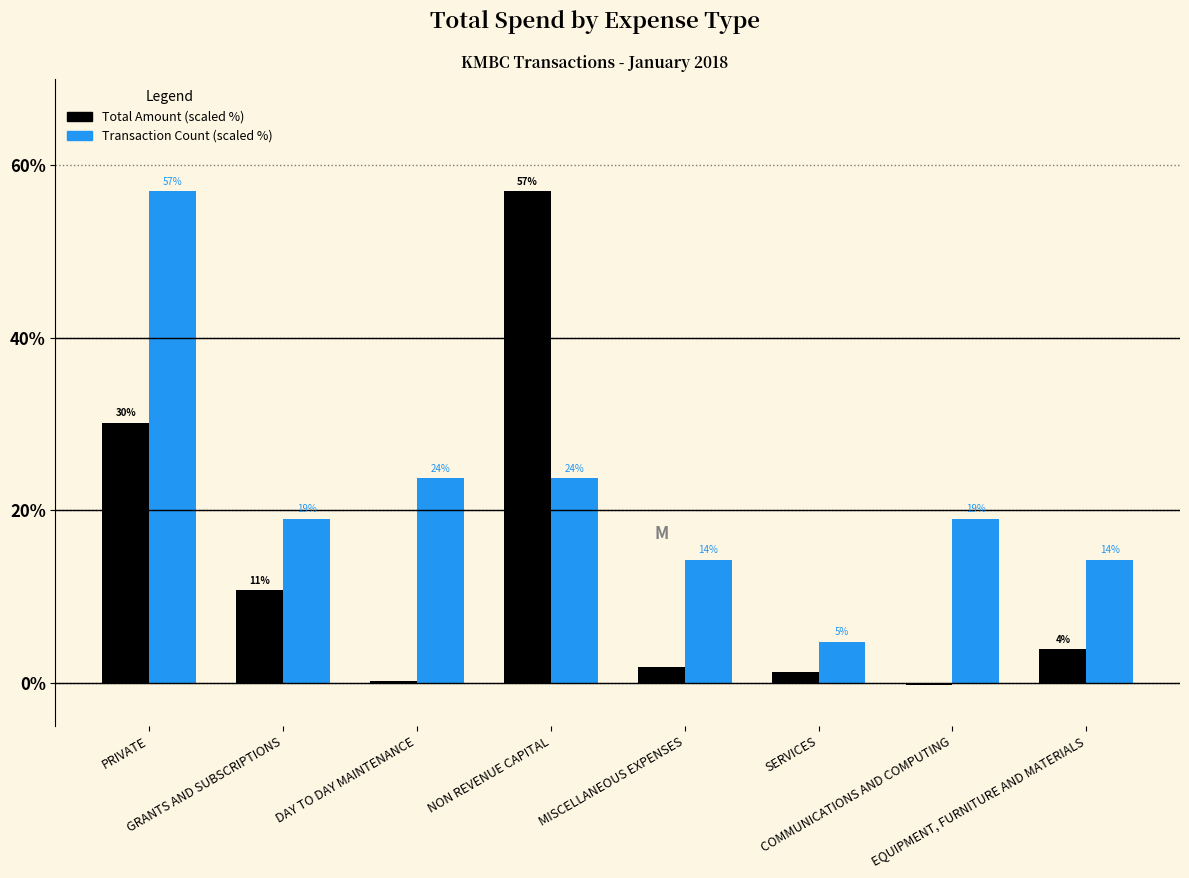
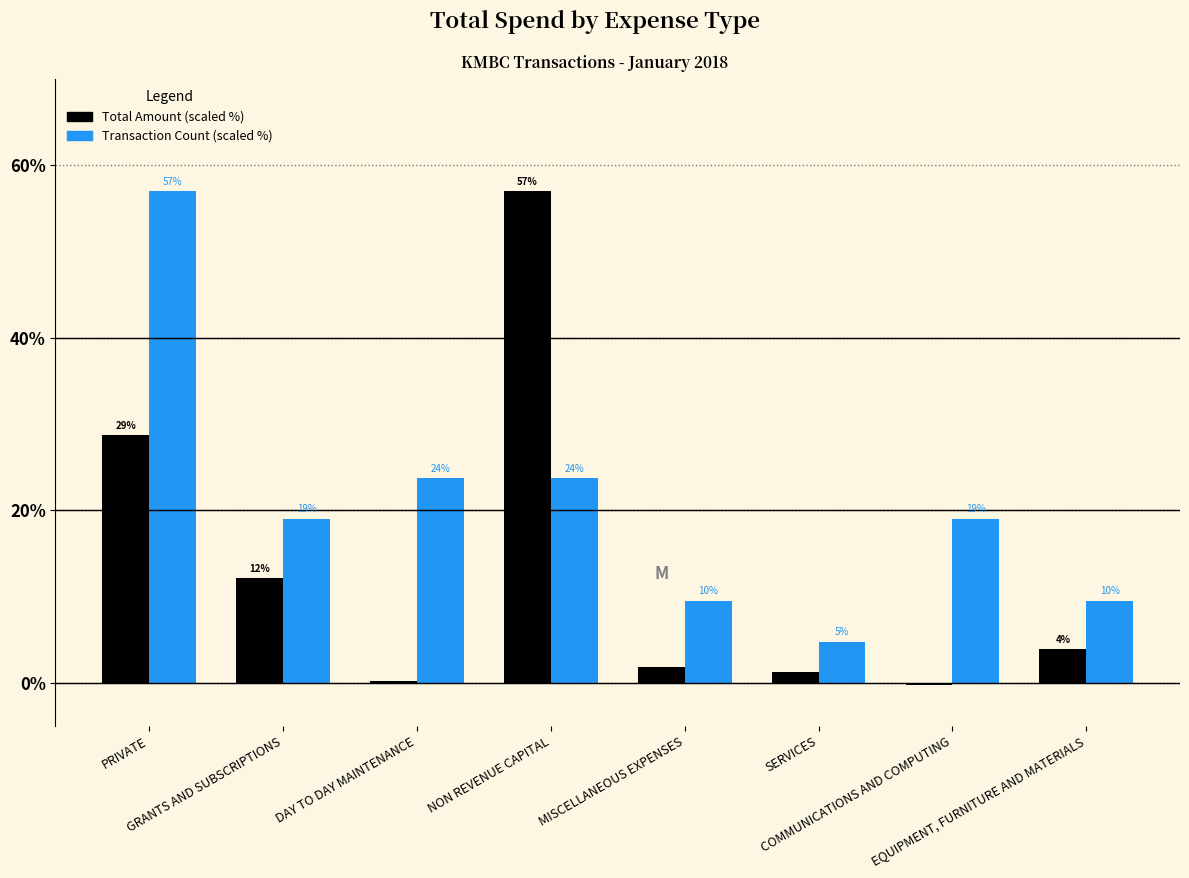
Total Amount (scaled %), PRIVATE: 30% -> 29%
Total Amount (scaled %), GRANTS AND SUBSCRIPTIONS: 11% -> 12%
Transaction Count (scaled %), MISCELLANEOUS EXPENSES: 14% -> 10%
Transaction Count (scaled %), EQUIPMENT, FURNITURE AND MATERIALS: 14% -> 10%
